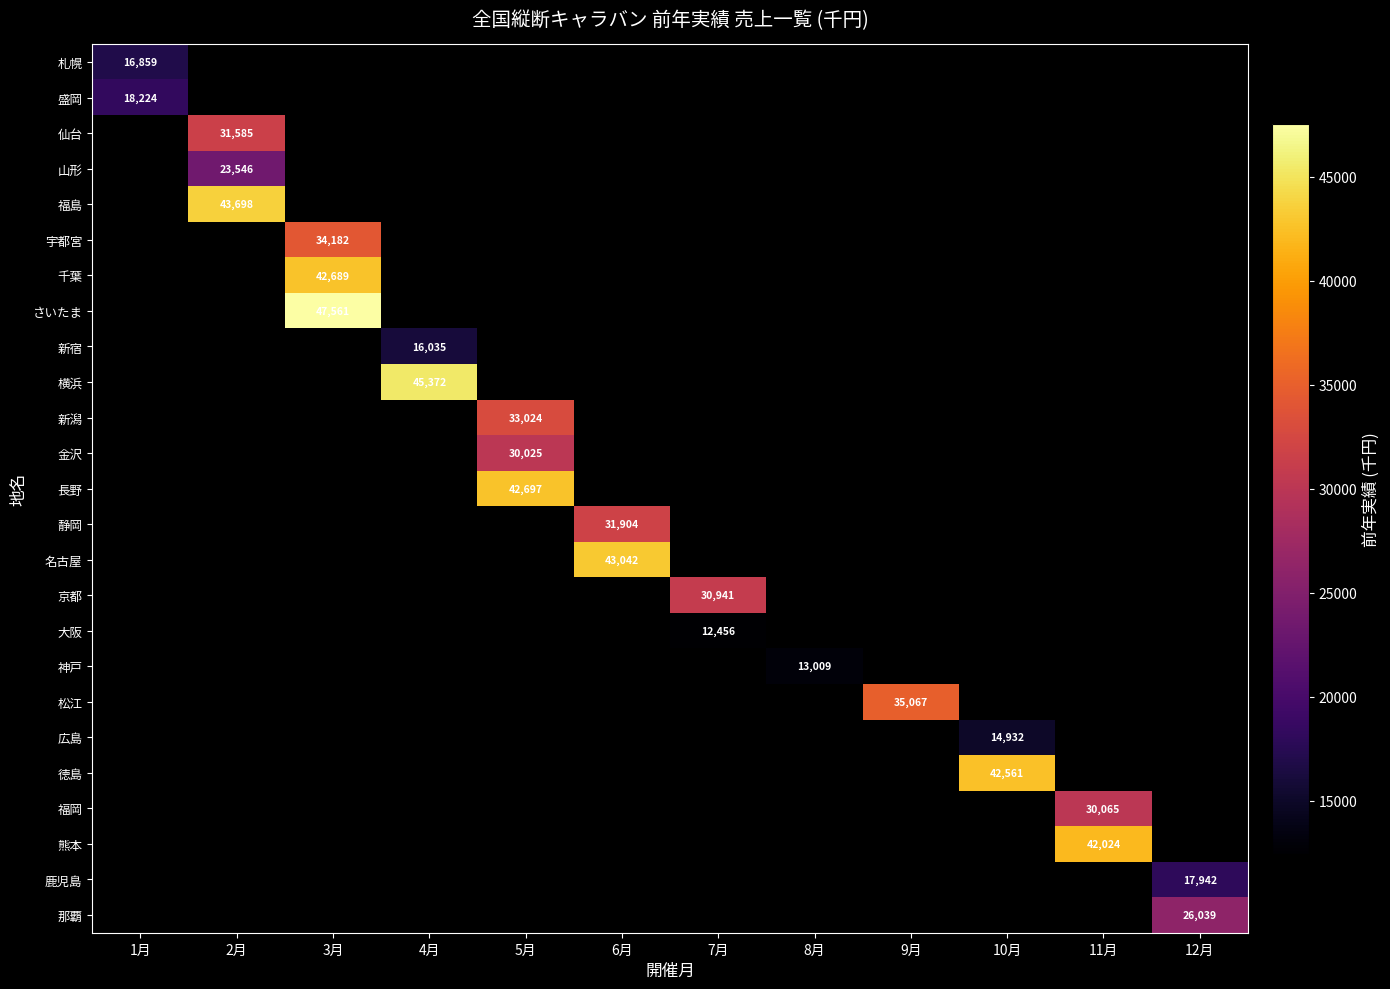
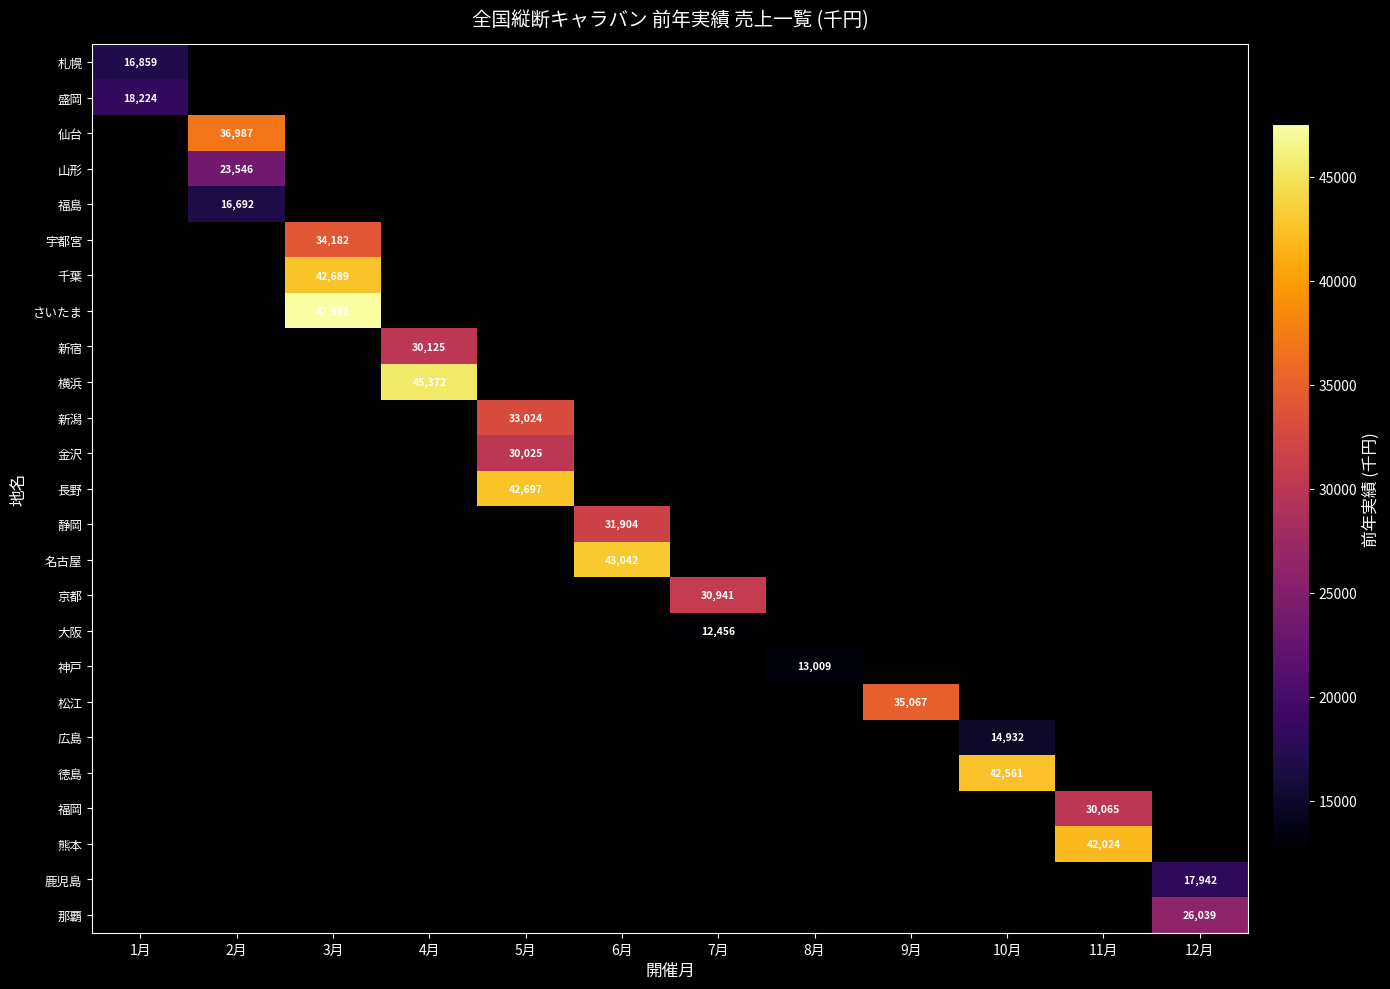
仙台, 2月: 31,585 -> 36,987
福島, 2月: 43,698 -> 16,692
新宿, 4月: 16,035 -> 30,125
